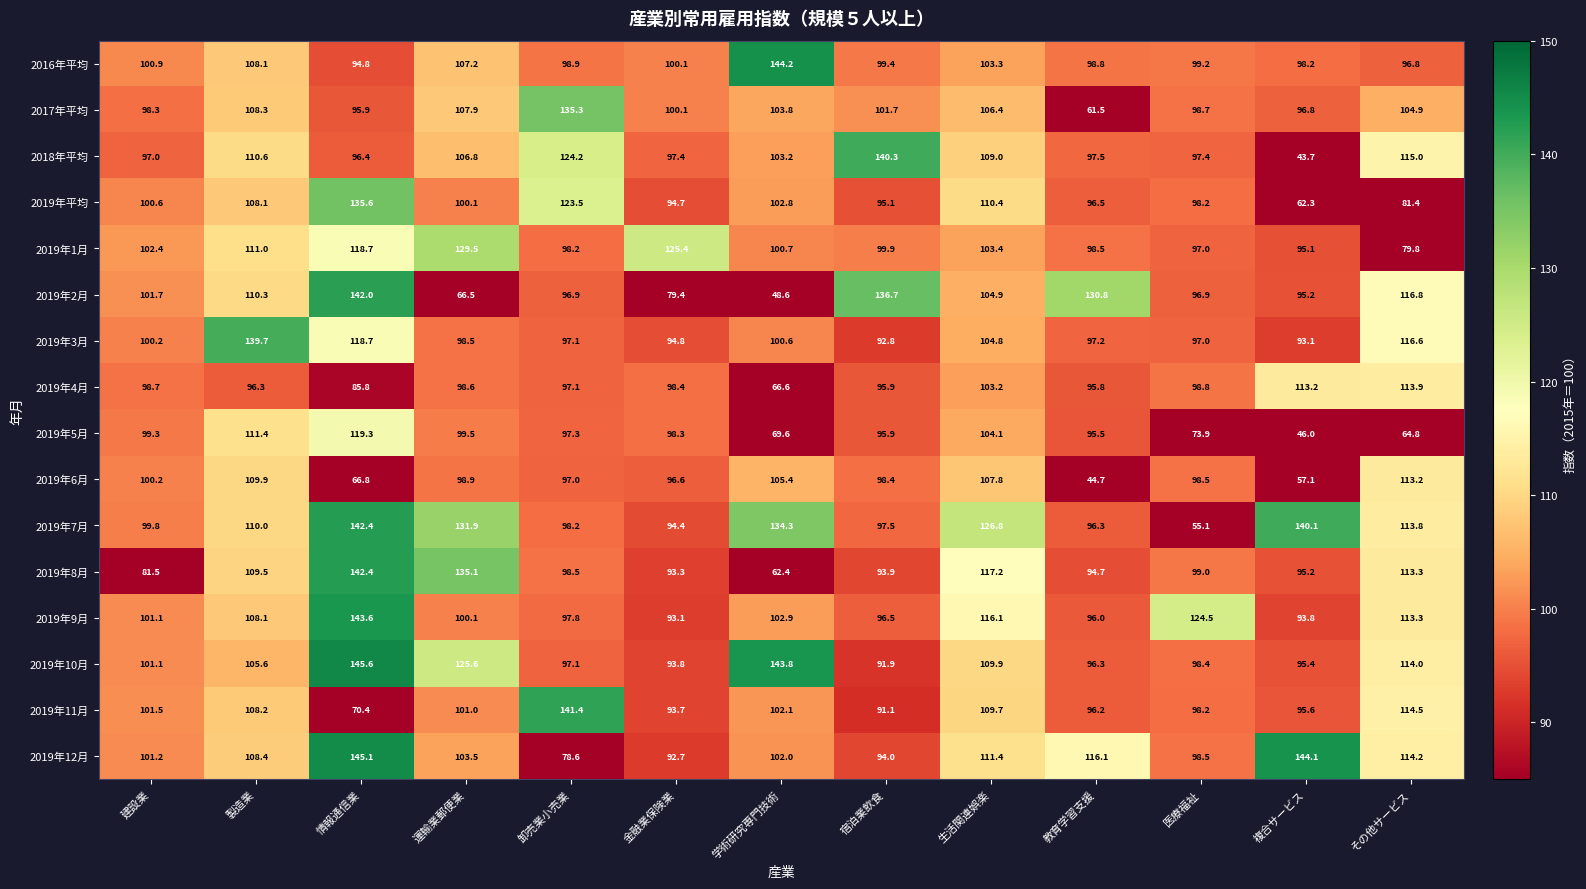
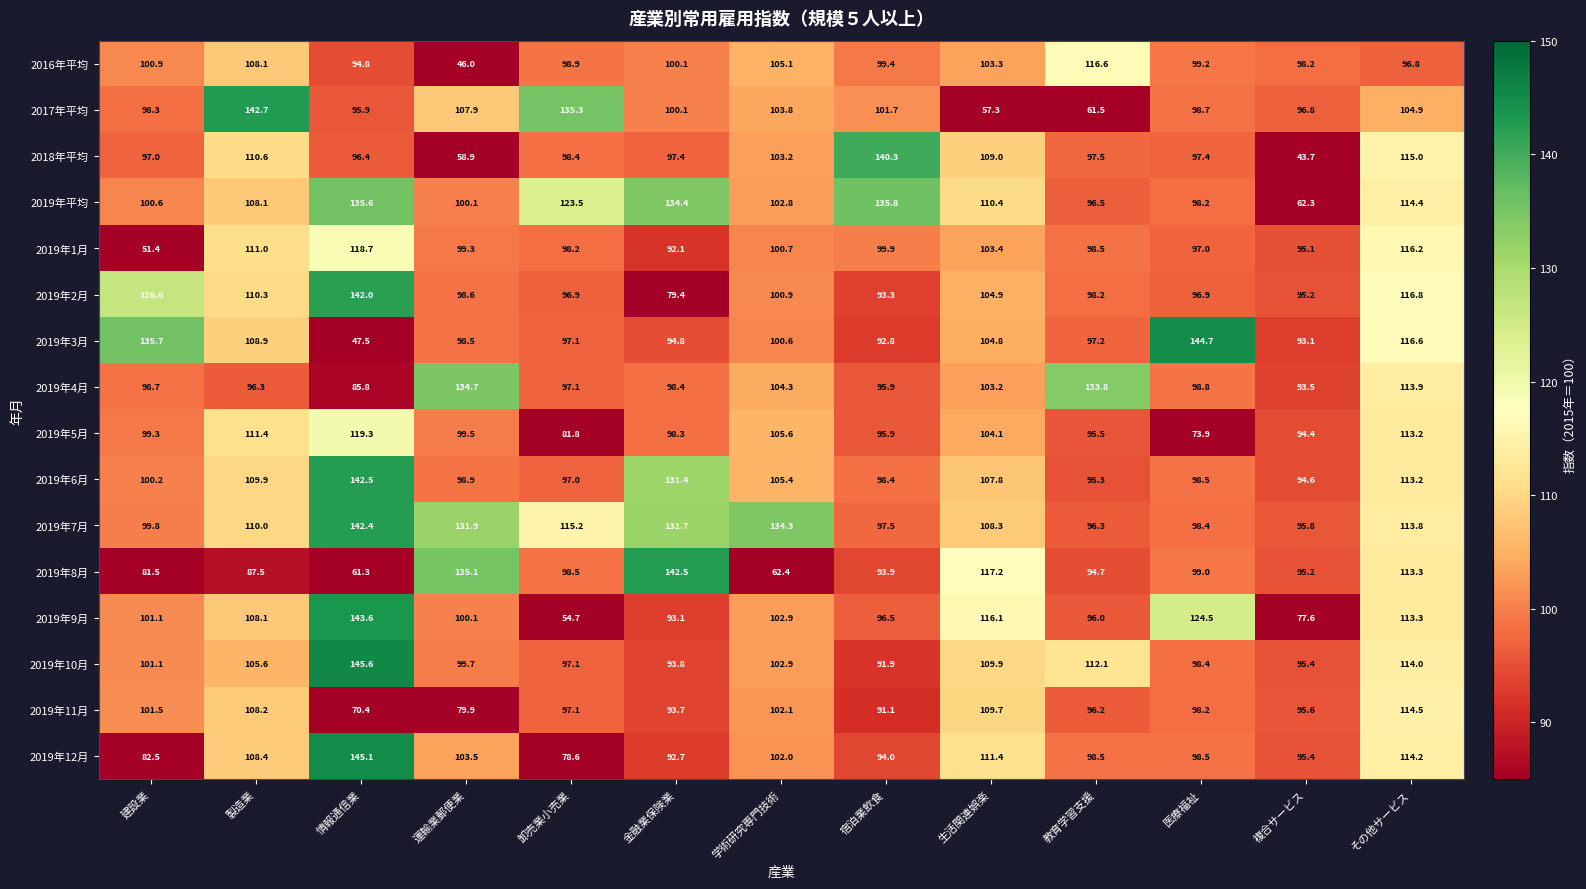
2016年平均, 運輸業郵便業: 107.2 -> 46.0
2016年平均, 学術研究専門技術: 144.2 -> 105.1
2016年平均, 教育学習支援: 98.8 -> 116.6
2017年平均, 製造業: 108.3 -> 142.7
2017年平均, 生活関連娯楽: 106.4 -> 57.3
2018年平均, 運輸業郵便業: 106.8 -> 58.9
2018年平均, 卸売業小売業: 124.2 -> 98.4
2019年平均, 金融業保険業: 94.7 -> 134.4
2019年平均, 宿泊業飲食: 95.1 -> 135.8
2019年平均, その他サービス: 81.4 -> 114.4
2019年1月, 建設業: 102.4 -> 51.4
2019年1月, 運輸業郵便業: 129.5 -> 99.3
2019年1月, 金融業保険業: 125.4 -> 92.1
2019年1月, その他サービス: 79.8 -> 116.2
2019年2月, 建設業: 101.7 -> 126.6
2019年2月, 運輸業郵便業: 66.5 -> 98.6
2019年2月, 学術研究専門技術: 48.6 -> 100.9
2019年2月, 宿泊業飲食: 136.7 -> 93.3
2019年2月, 教育学習支援: 130.8 -> 98.2
2019年3月, 建設業: 100.2 -> 135.7
2019年3月, 製造業: 139.7 -> 108.9
2019年3月, 情報通信業: 118.7 -> 47.5
2019年3月, 医療福祉: 97.0 -> 144.7
2019年4月, 運輸業郵便業: 98.6 -> 134.7
2019年4月, 学術研究専門技術: 66.6 -> 104.3
2019年4月, 教育学習支援: 95.8 -> 133.8
2019年4月, 複合サービス: 113.2 -> 93.5
2019年5月, 卸売業小売業: 97.3 -> 81.8
2019年5月, 学術研究専門技術: 69.6 -> 105.6
2019年5月, 複合サービス: 46.0 -> 94.4
2019年5月, その他サービス: 64.8 -> 113.2
2019年6月, 情報通信業: 66.8 -> 142.5
2019年6月, 金融業保険業: 96.6 -> 131.4
2019年6月, 教育学習支援: 44.7 -> 95.3
2019年6月, 複合サービス: 57.1 -> 94.6
2019年7月, 卸売業小売業: 98.2 -> 115.2
2019年7月, 金融業保険業: 94.4 -> 131.7
2019年7月, 生活関連娯楽: 126.8 -> 108.3
2019年7月, 医療福祉: 55.1 -> 98.4
2019年7月, 複合サービス: 140.1 -> 95.8
2019年8月, 製造業: 109.5 -> 87.5
2019年8月, 情報通信業: 142.4 -> 61.3
2019年8月, 金融業保険業: 93.3 -> 142.5
2019年9月, 卸売業小売業: 97.8 -> 54.7
2019年9月, 複合サービス: 93.8 -> 77.6
2019年10月, 運輸業郵便業: 125.6 -> 99.7
2019年10月, 学術研究専門技術: 143.8 -> 102.9
2019年10月, 教育学習支援: 96.3 -> 112.1
2019年11月, 運輸業郵便業: 101.0 -> 79.9
2019年11月, 卸売業小売業: 141.4 -> 97.1
2019年12月, 建設業: 101.2 -> 82.5
2019年12月, 教育学習支援: 116.1 -> 98.5
2019年12月, 複合サービス: 144.1 -> 95.4
